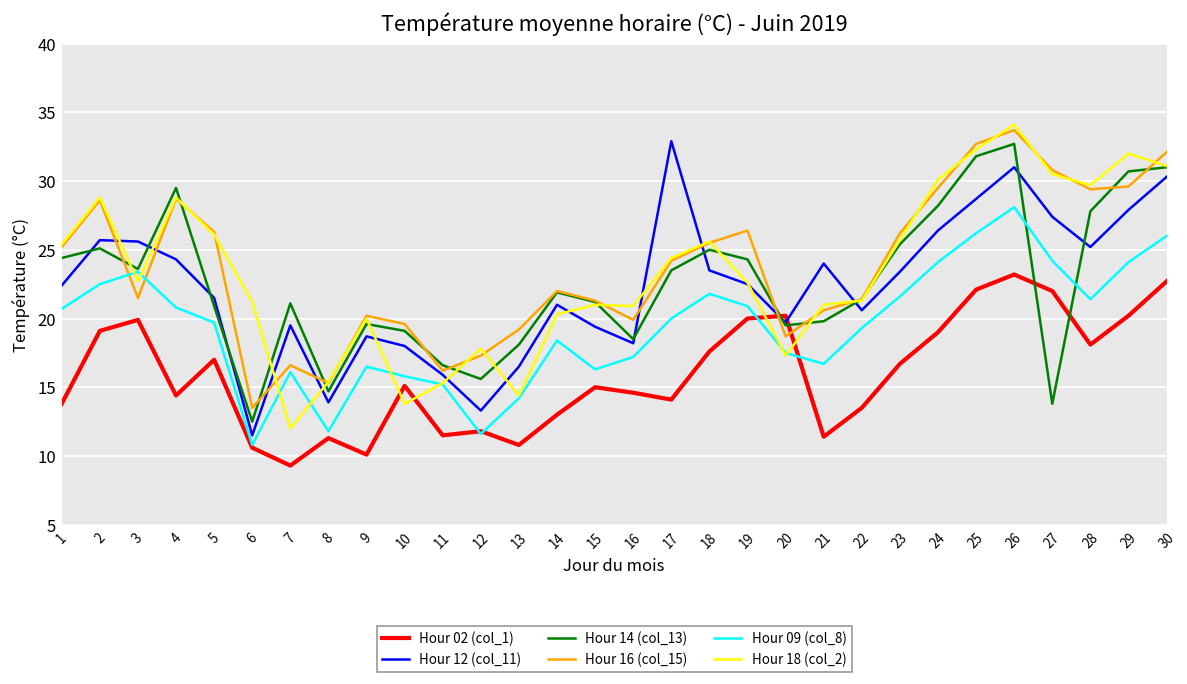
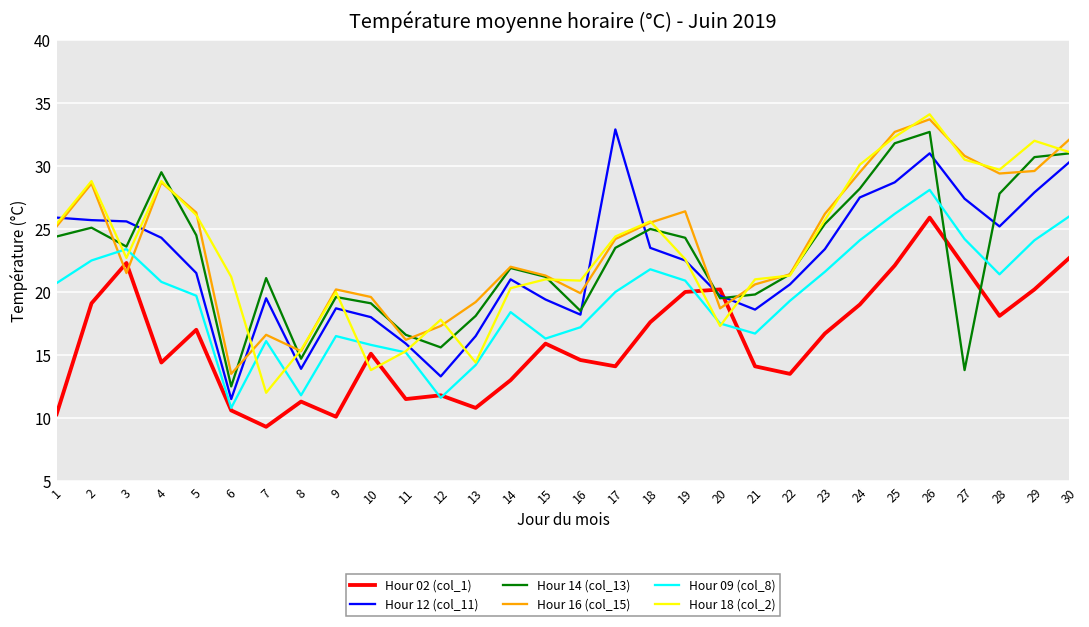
Hour 02 (col_1), 1: 13.8 -> 10.3
Hour 12 (col_11), 1: 22.4 -> 25.9
Hour 02 (col_1), 3: 19.9 -> 22.3
Hour 14 (col_13), 5: 20.9 -> 24.5
Hour 02 (col_1), 15: 15.0 -> 15.9
Hour 02 (col_1), 21: 11.4 -> 14.1
Hour 12 (col_11), 21: 24.0 -> 18.6
Hour 12 (col_11), 24: 26.4 -> 27.5
Hour 02 (col_1), 26: 23.2 -> 25.9
